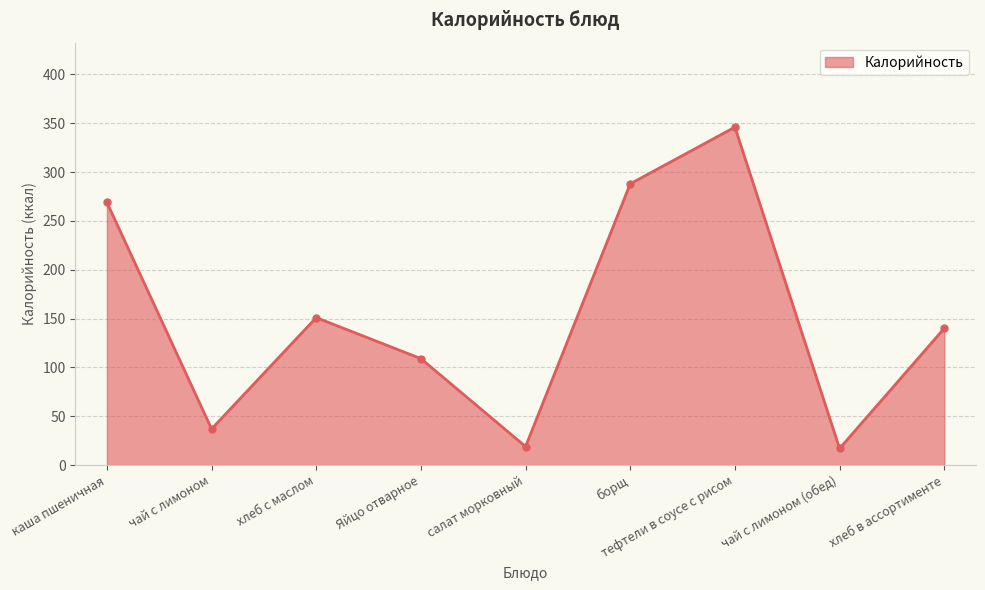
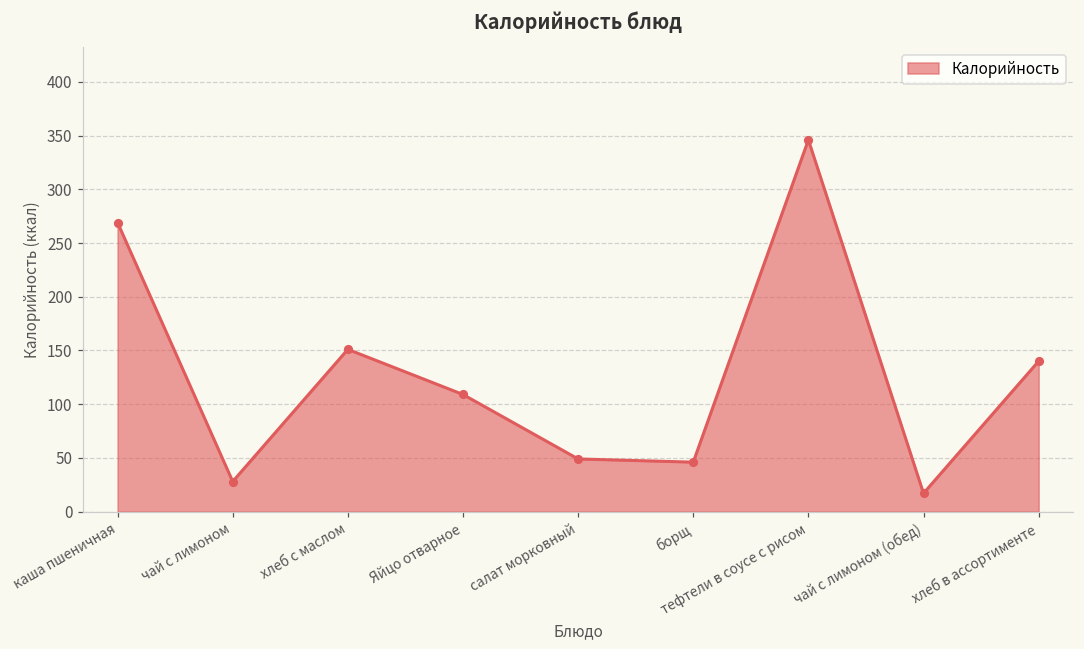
чай с лимоном: 40 -> 30
салат морковный: 20 -> 50
борщ: 290 -> 50
